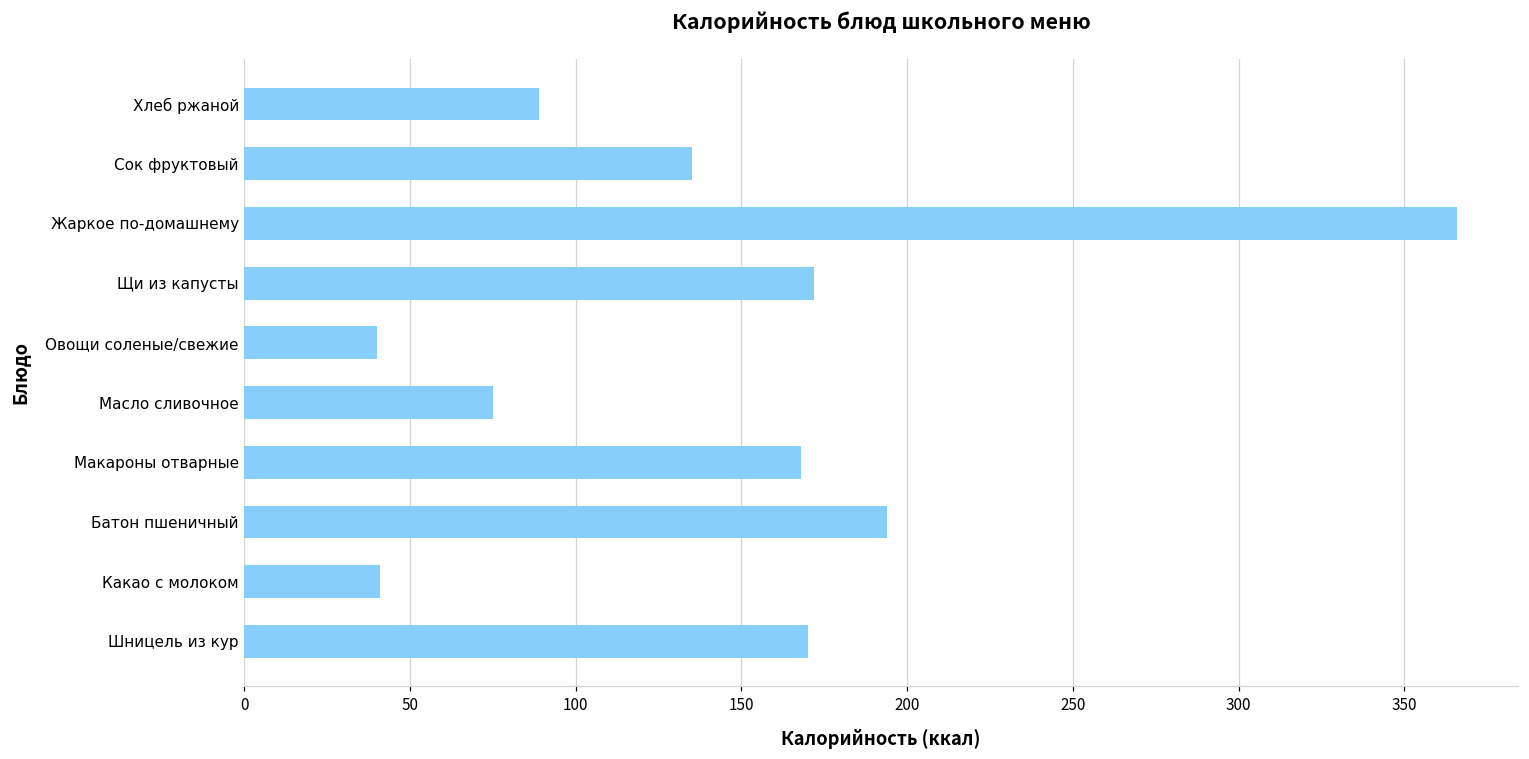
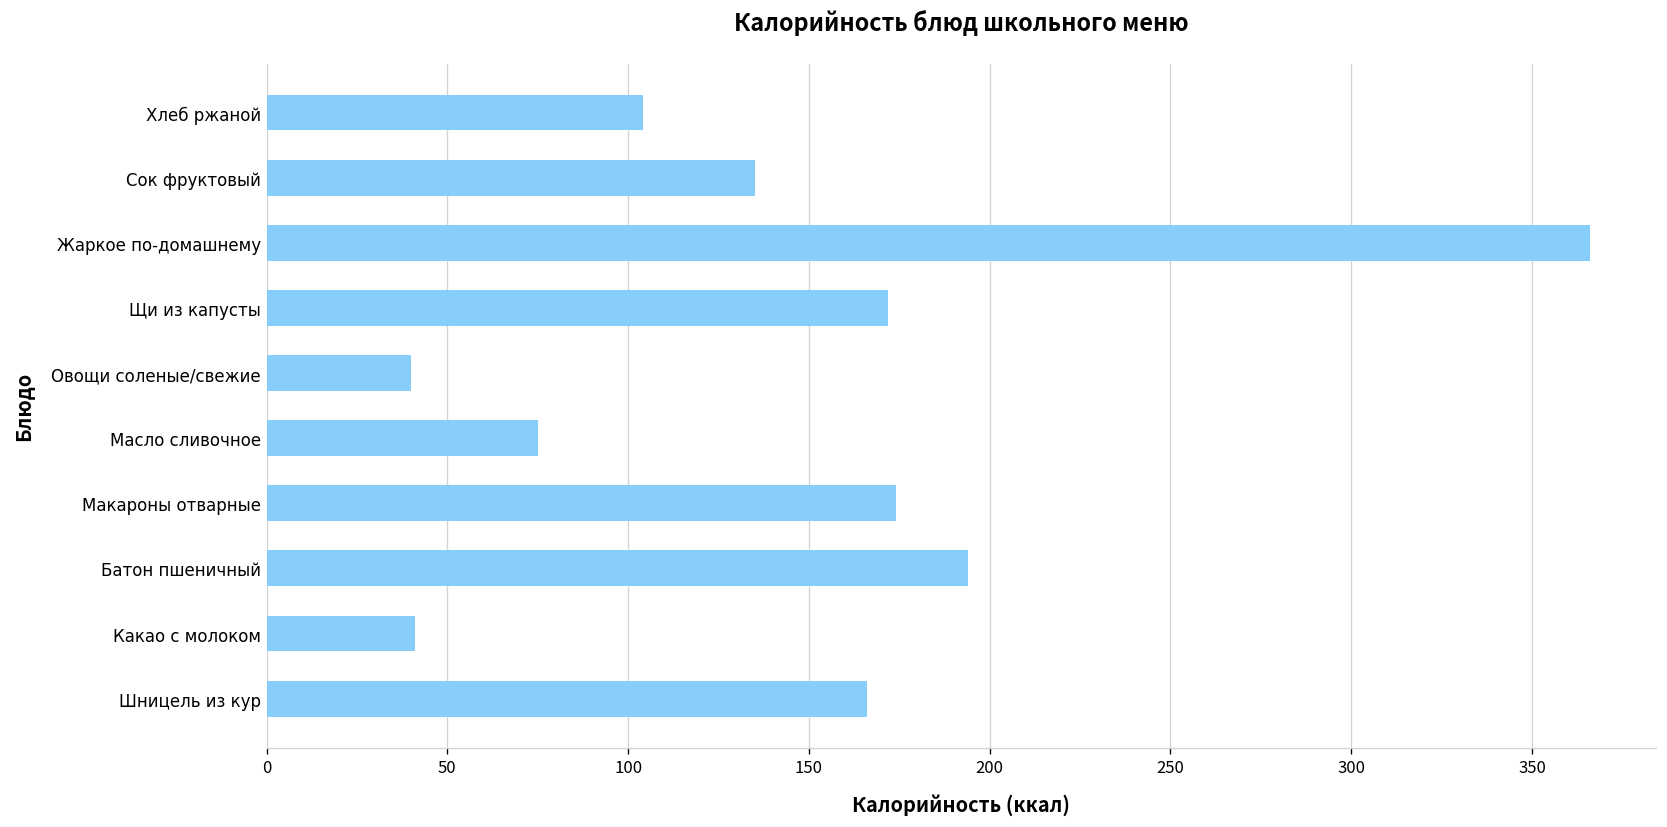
Хлеб ржаной: 89 -> 104
Макароны отварные: 168 -> 174
Шницель из кур: 170 -> 166
